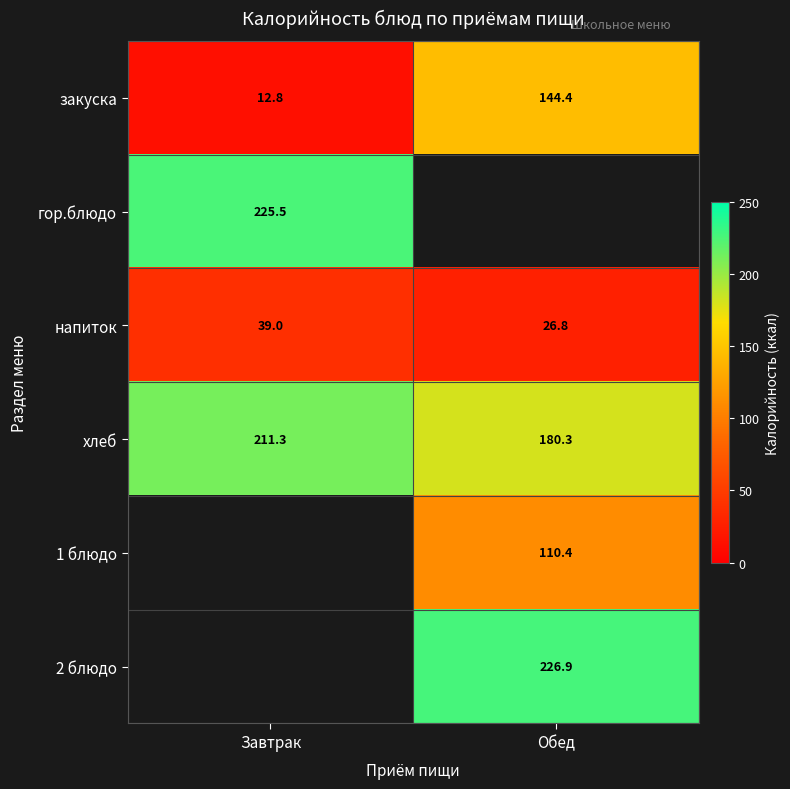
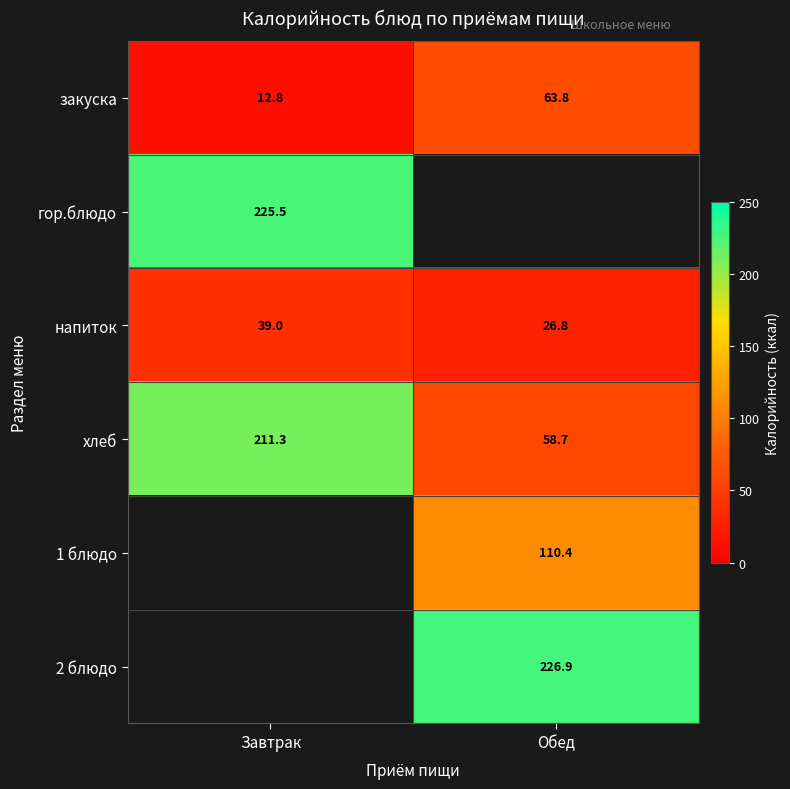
закуска, Обед: 144.4 -> 63.8
хлеб, Обед: 180.3 -> 58.7
